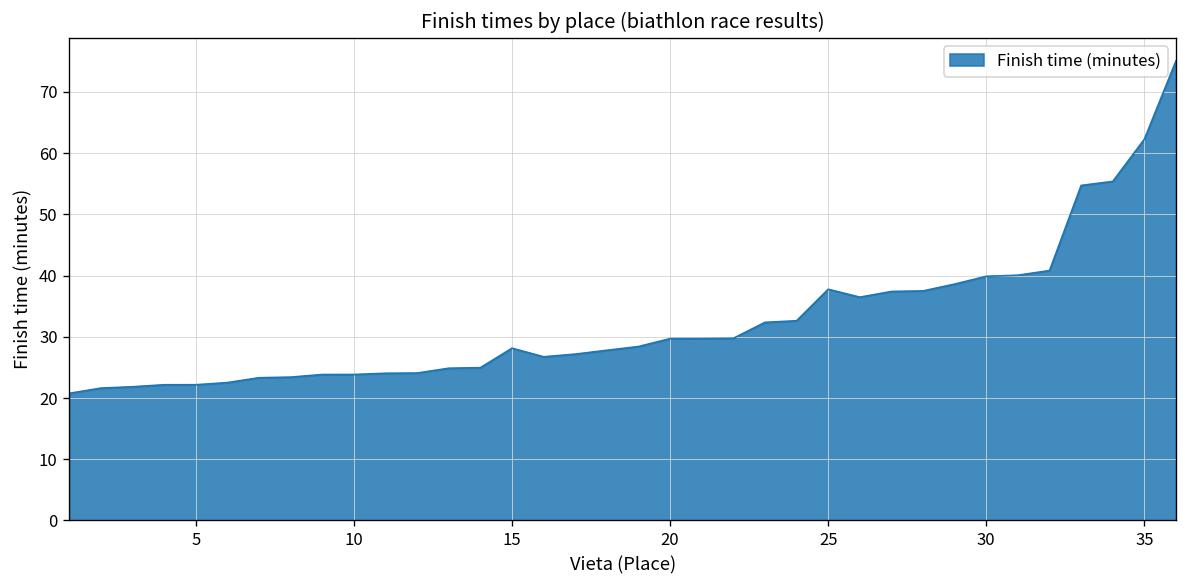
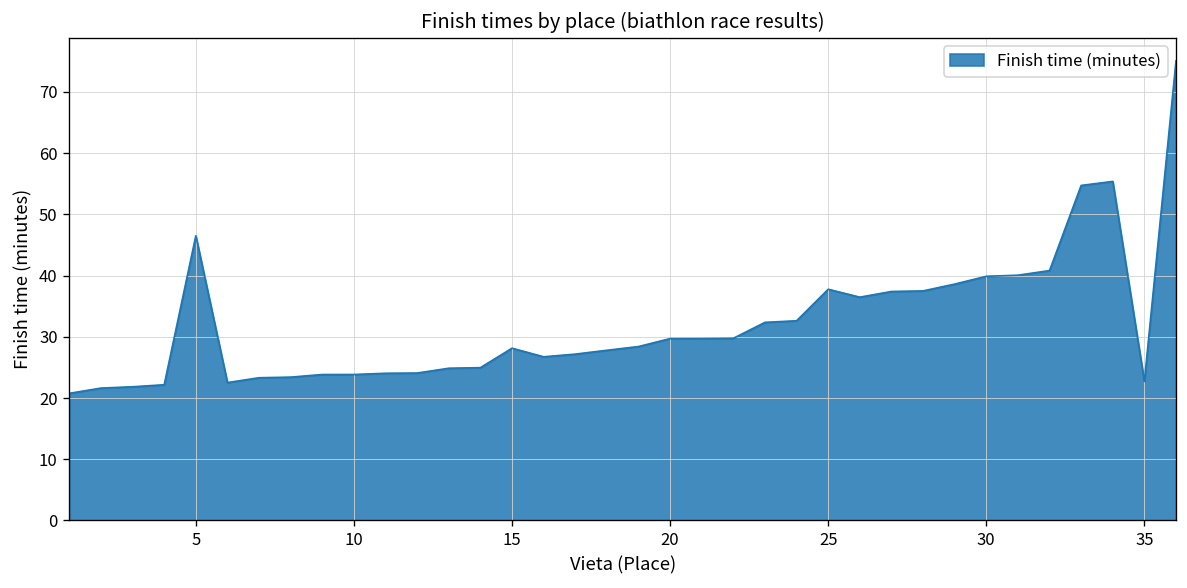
5: 22 -> 47
35: 62 -> 23
